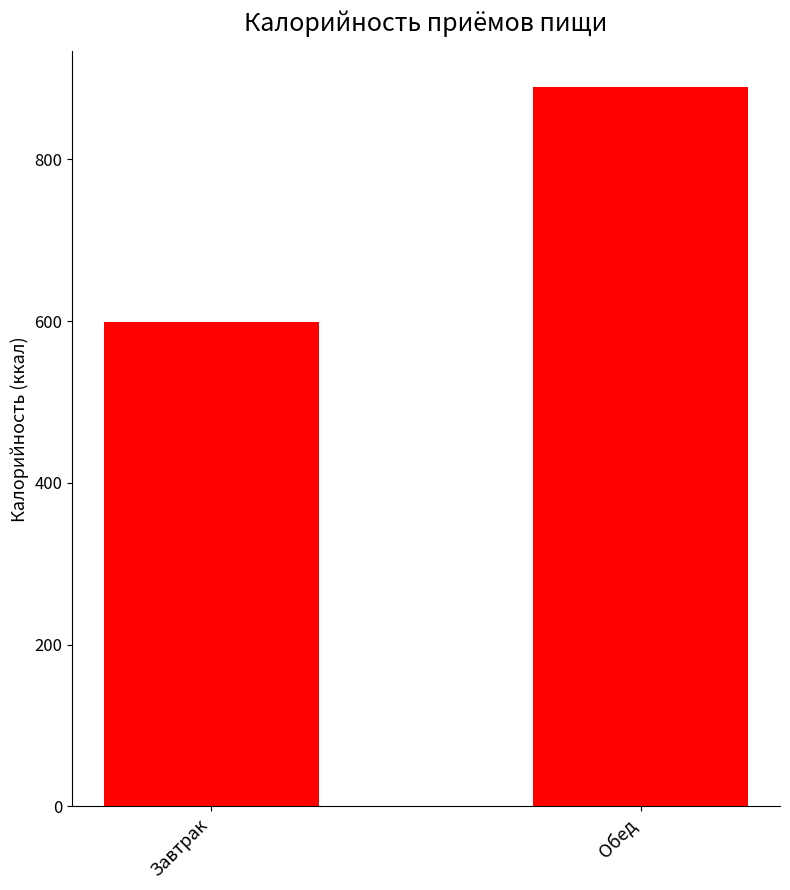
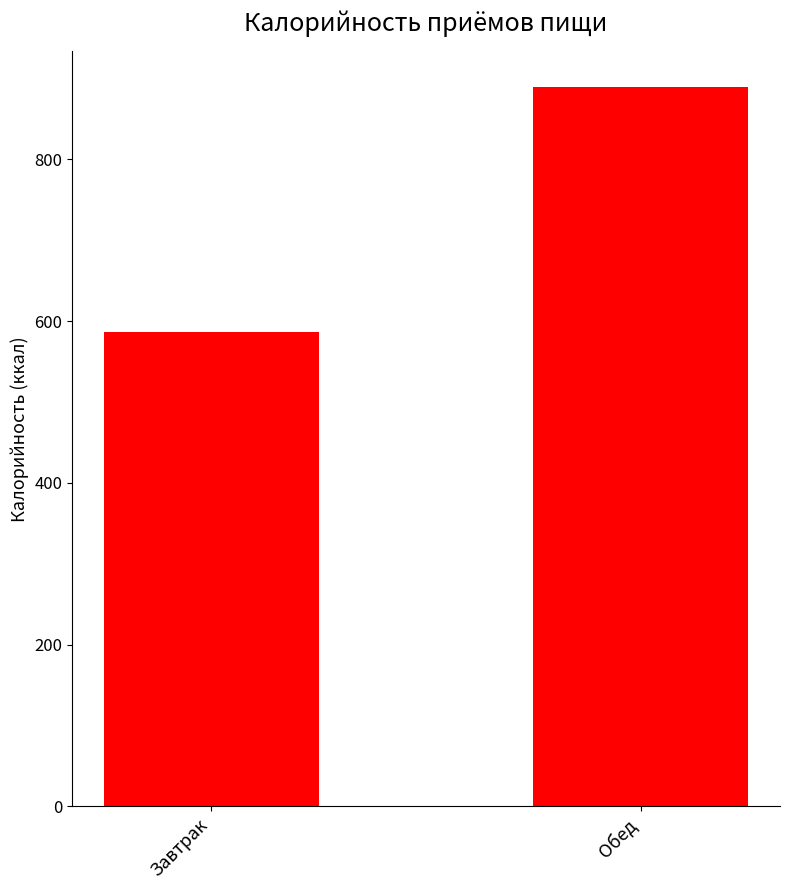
Завтрак: 600 -> 590
